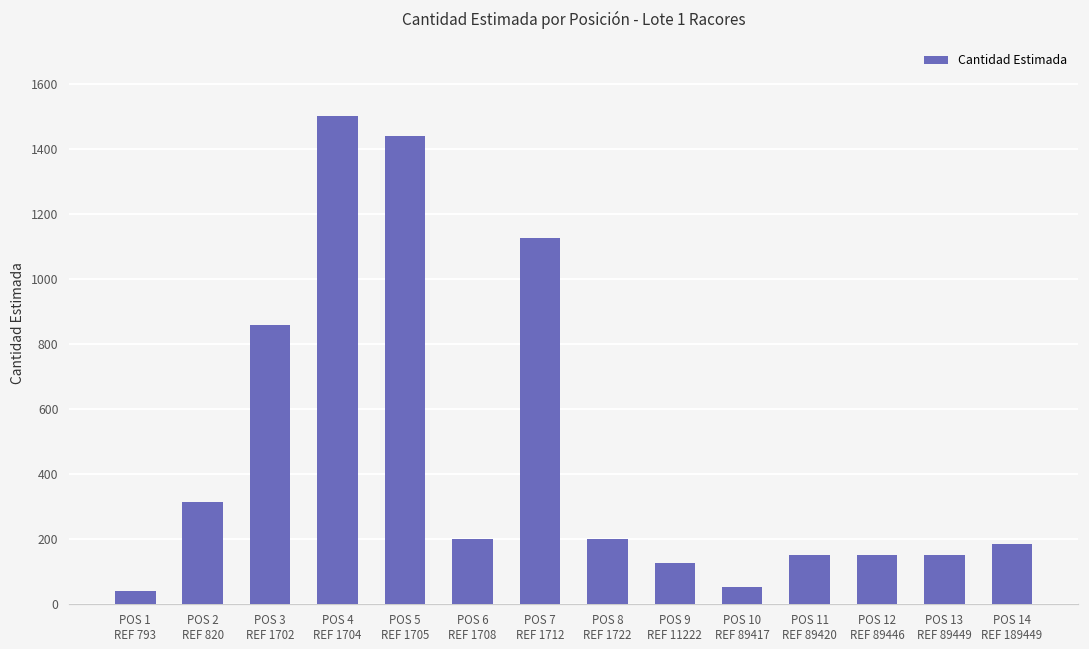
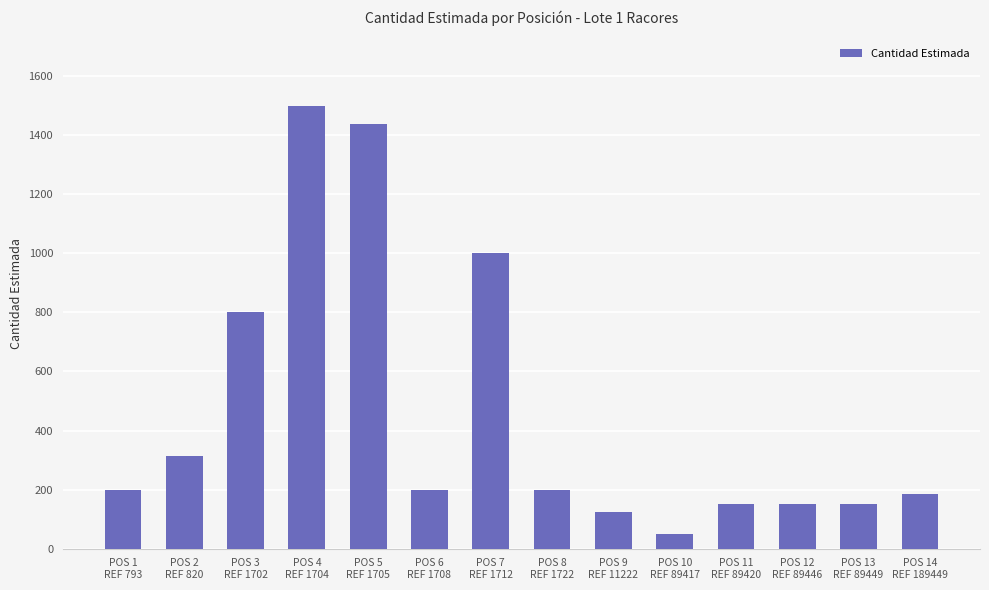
POS 1 REF 793: 40 -> 200
POS 3 REF 1702: 860 -> 800
POS 7 REF 1712: 1120 -> 1000
